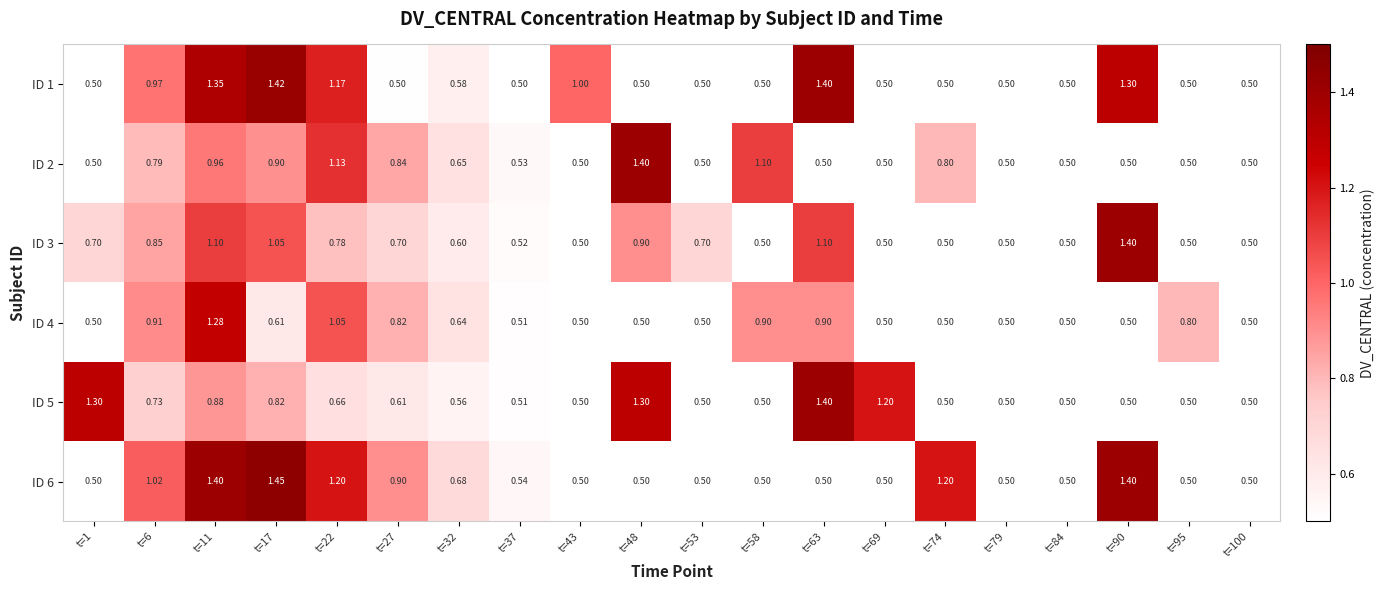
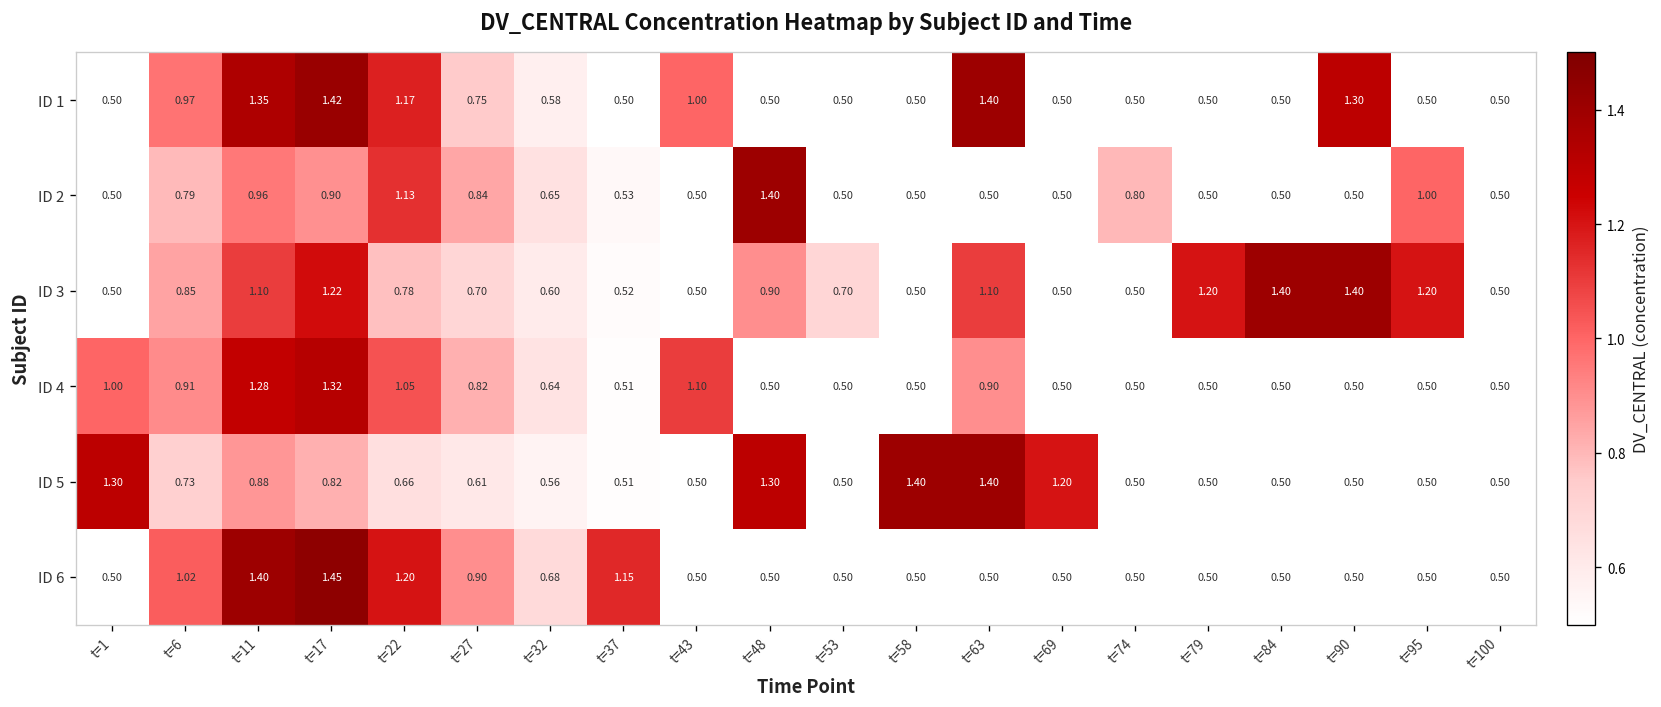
ID 1, t=27: 0.50 -> 0.75
ID 2, t=58: 1.10 -> 0.50
ID 2, t=95: 0.50 -> 1.00
ID 3, t=1: 0.70 -> 0.50
ID 3, t=17: 1.05 -> 1.22
ID 3, t=79: 0.50 -> 1.20
ID 3, t=84: 0.50 -> 1.40
ID 3, t=95: 0.50 -> 1.20
ID 4, t=1: 0.50 -> 1.00
ID 4, t=17: 0.61 -> 1.32
ID 4, t=43: 0.50 -> 1.10
ID 4, t=58: 0.90 -> 0.50
ID 4, t=95: 0.80 -> 0.50
ID 5, t=58: 0.50 -> 1.40
ID 6, t=37: 0.54 -> 1.15
ID 6, t=74: 1.20 -> 0.50
ID 6, t=90: 1.40 -> 0.50
